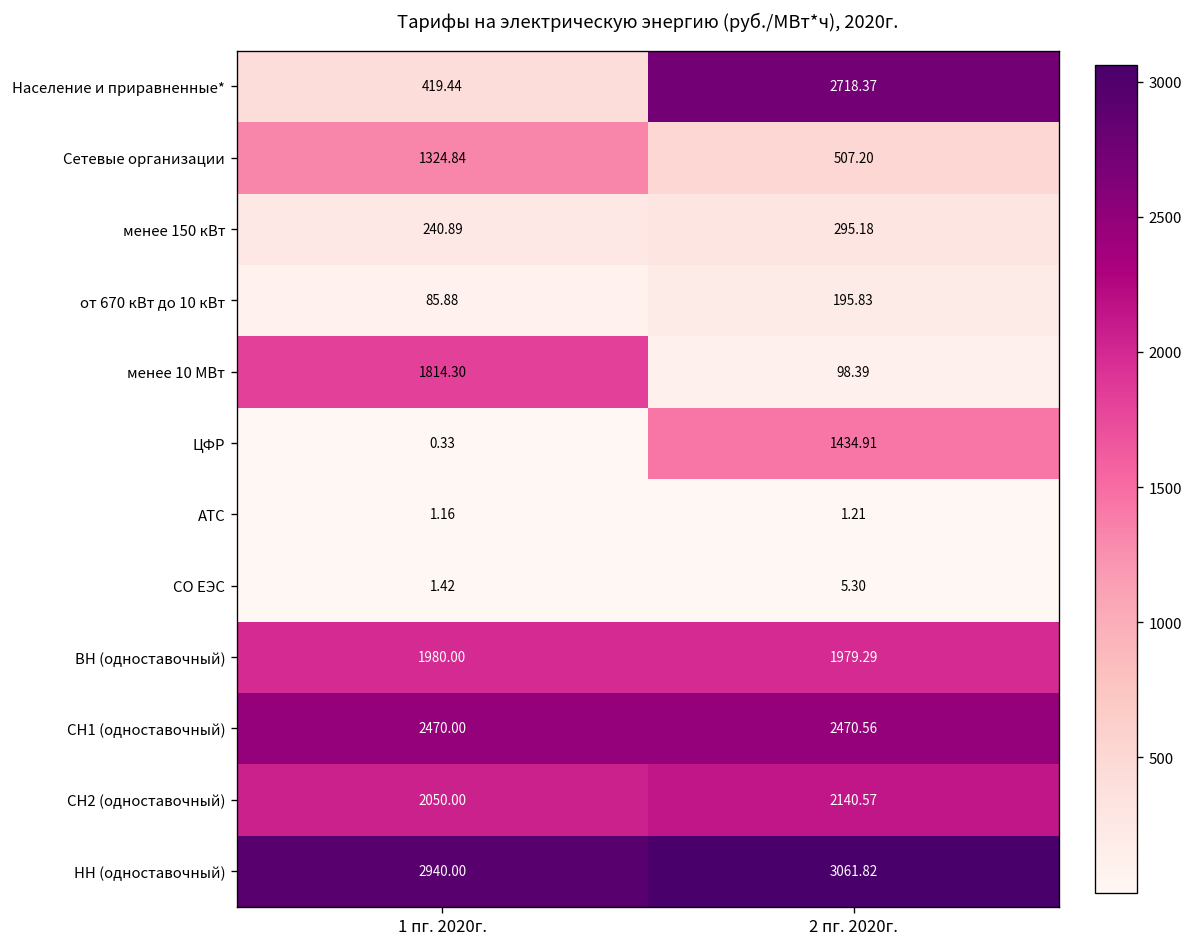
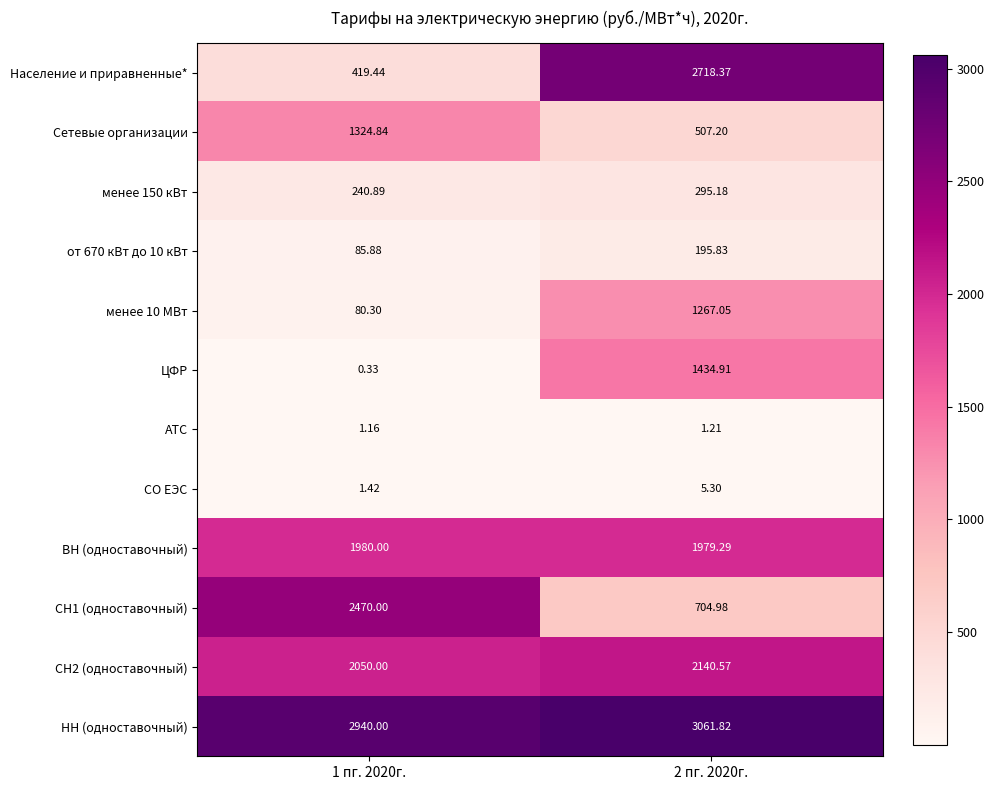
менее 10 МВт, 1 пг. 2020г.: 1814.30 -> 80.30
менее 10 МВт, 2 пг. 2020г.: 98.39 -> 1267.05
СН1 (одноставочный), 2 пг. 2020г.: 2470.56 -> 704.98
